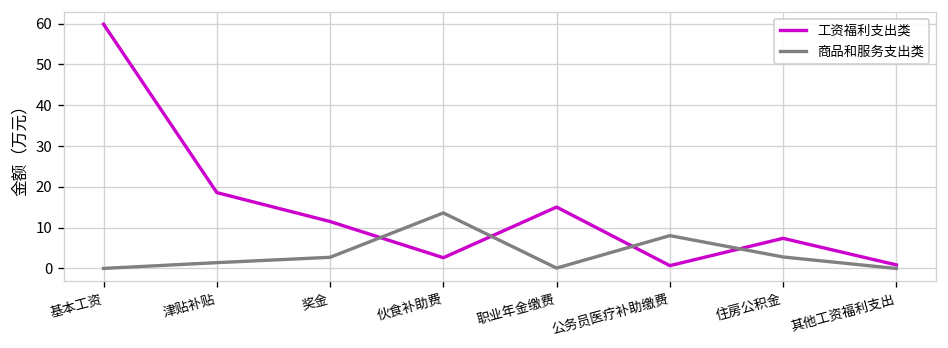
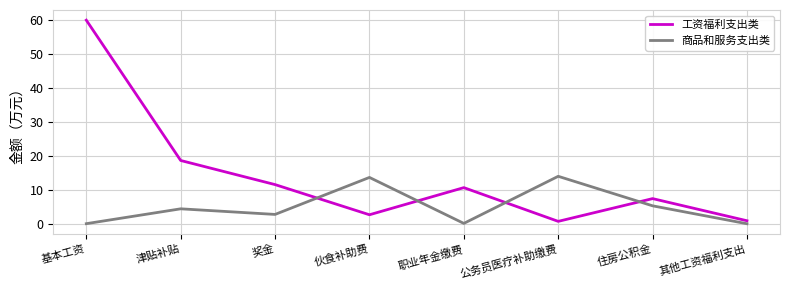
商品和服务支出类, 津贴补贴: 1 -> 4
工资福利支出类, 职业年金缴费: 15 -> 11
商品和服务支出类, 公务员医疗补助缴费: 8 -> 14
商品和服务支出类, 住房公积金: 3 -> 5
